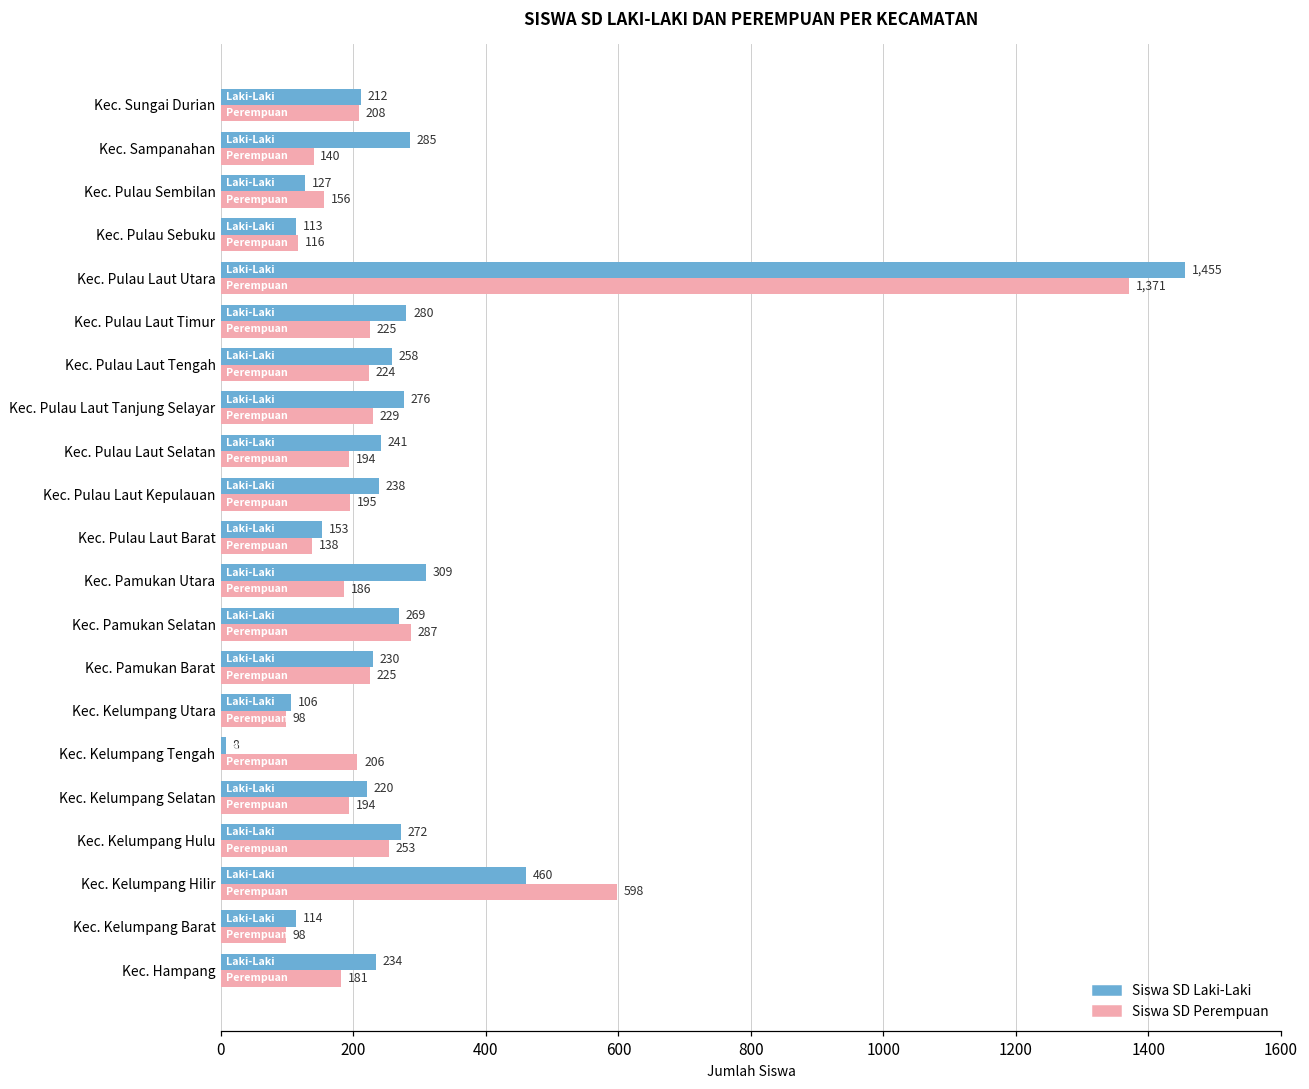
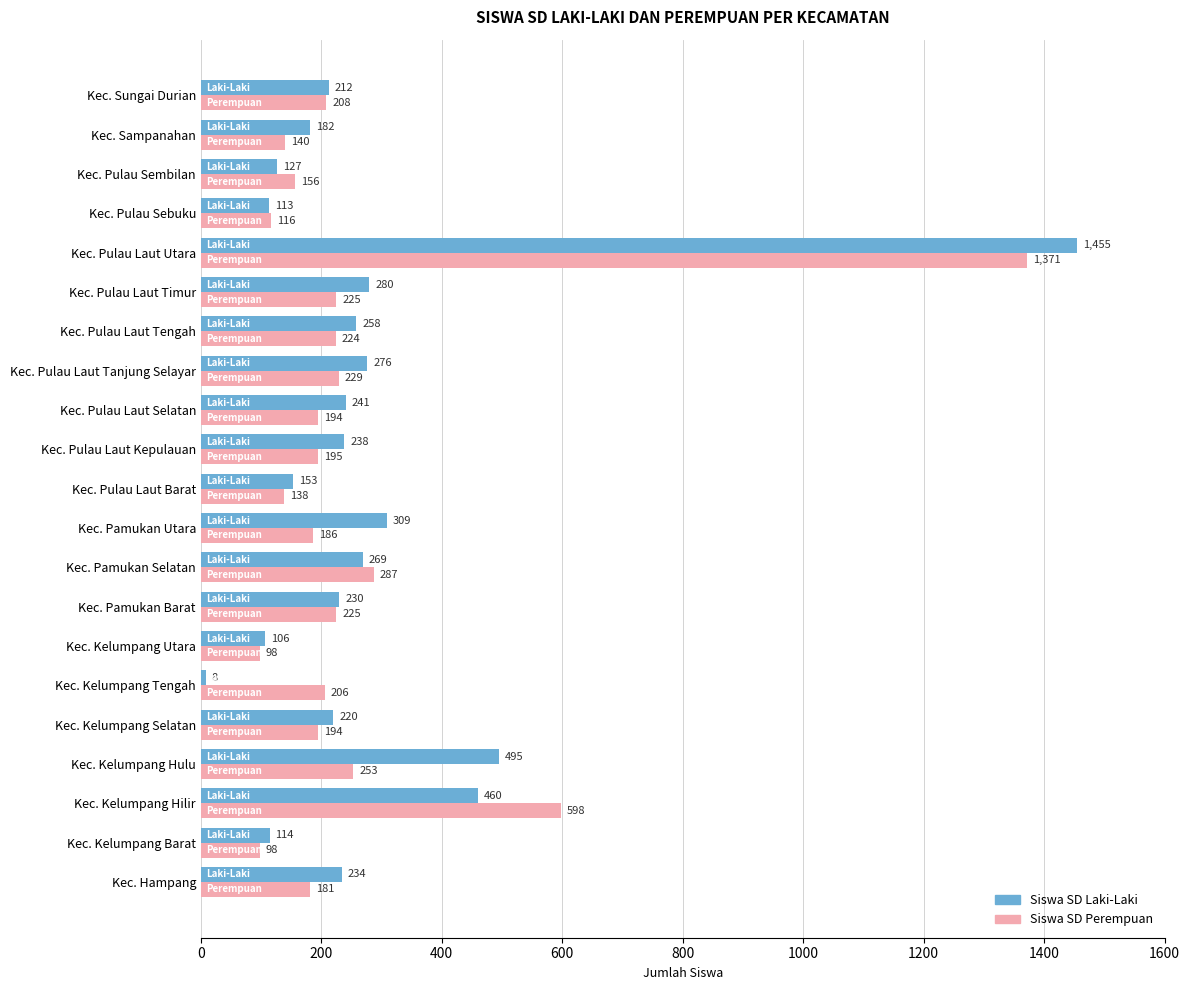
Siswa SD Laki-Laki, Kec. Sampanahan: 285 -> 182
Siswa SD Laki-Laki, Kec. Kelumpang Hulu: 272 -> 495
